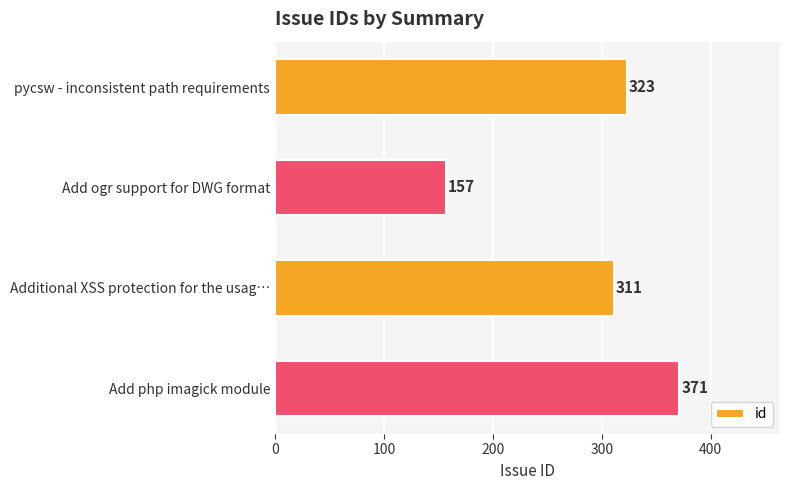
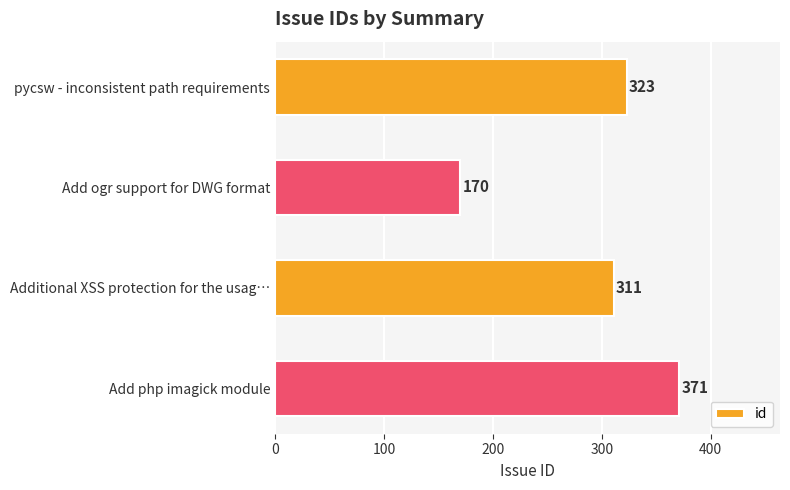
Add ogr support for DWG format: 157 -> 170
